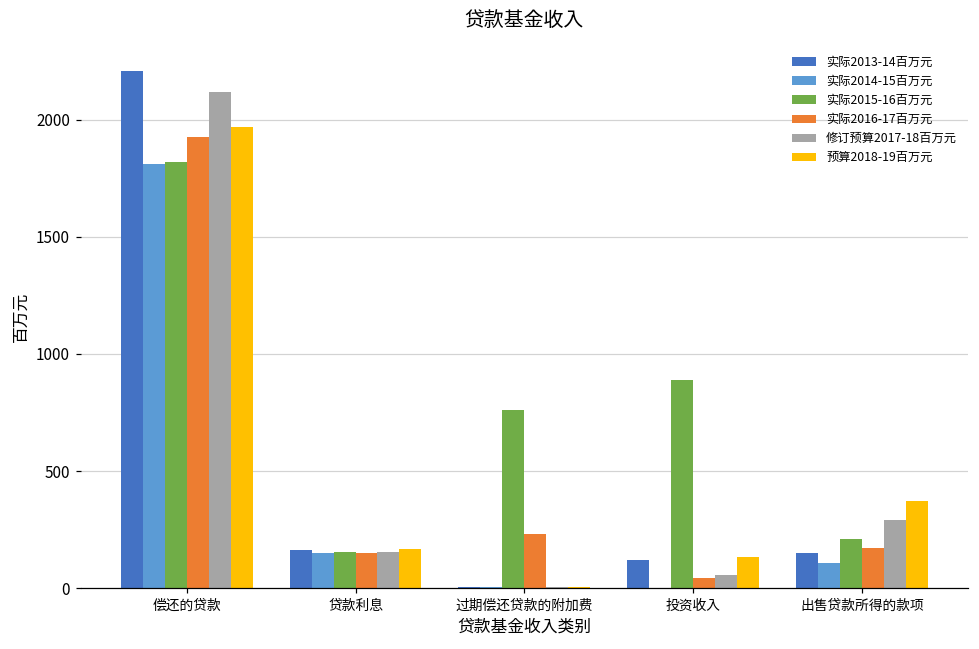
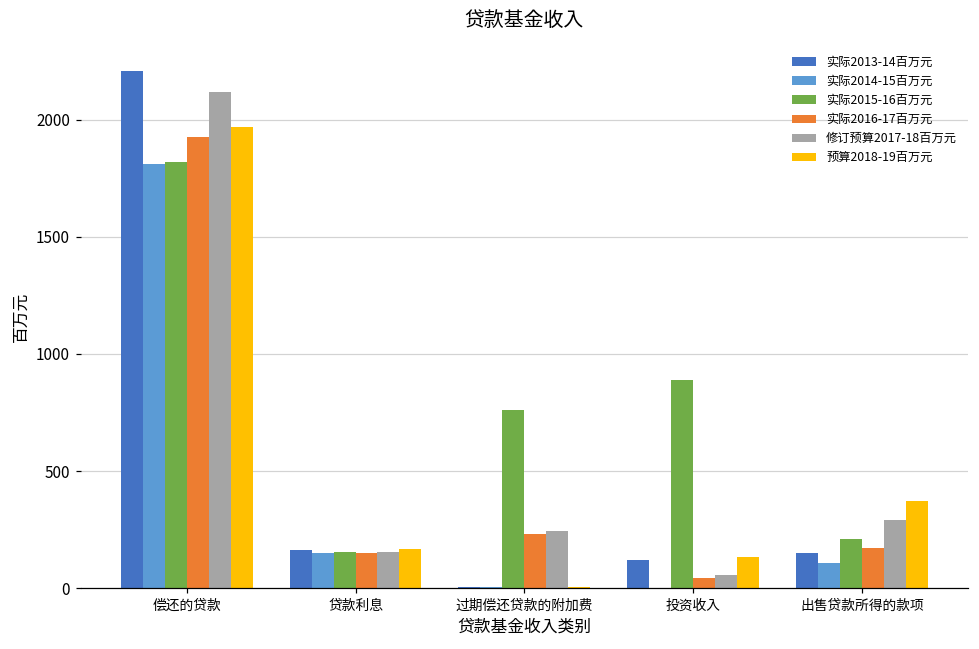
修订预算2017-18百万元, 过期偿还贷款的附加费: 10 -> 240
